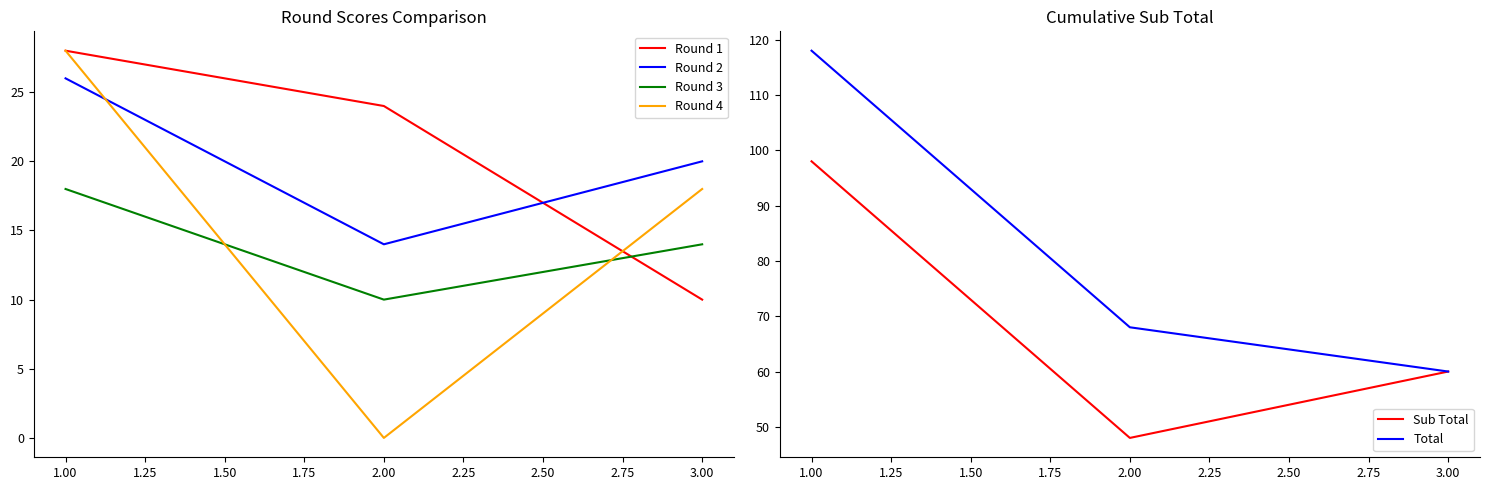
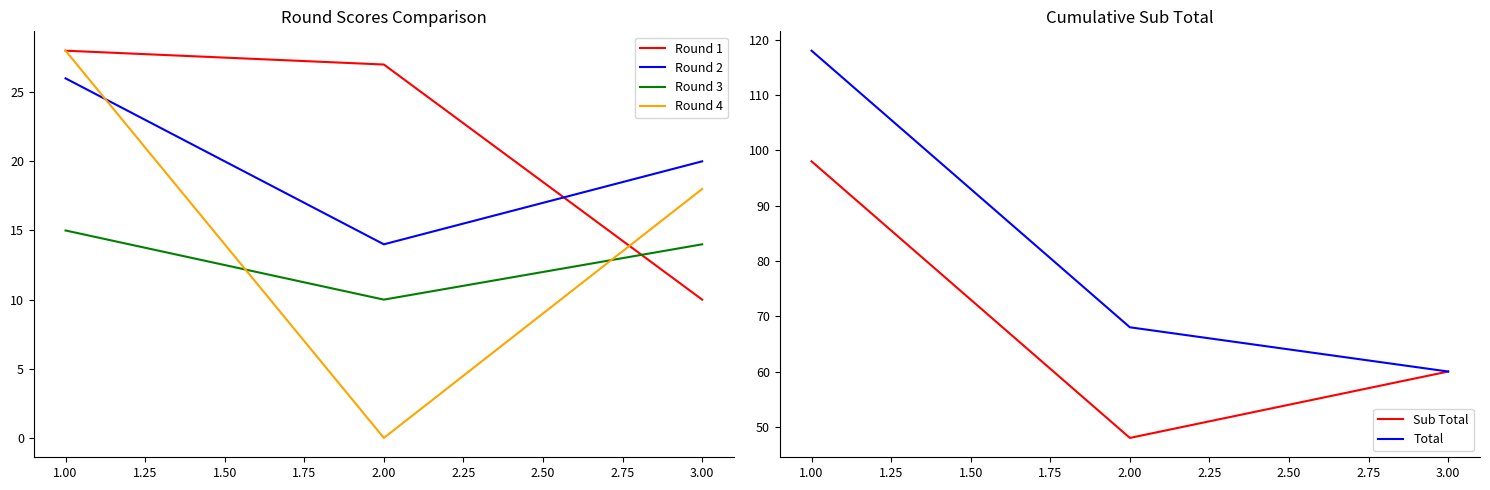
Round Scores Comparison, Round 3, 1.00: 18 -> 15
Round Scores Comparison, Round 1, 2.00: 24 -> 27
